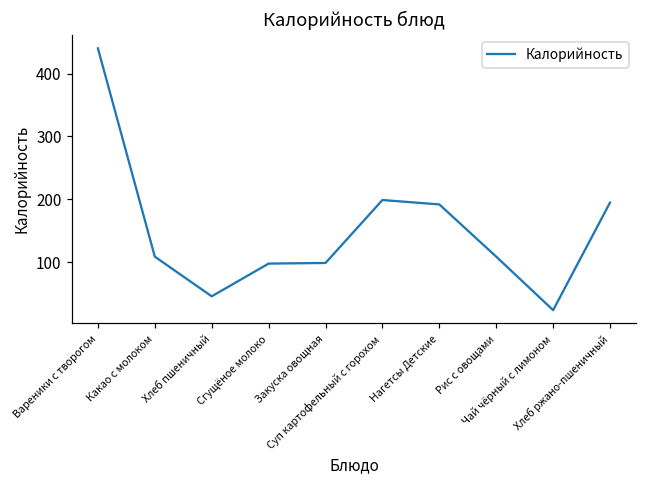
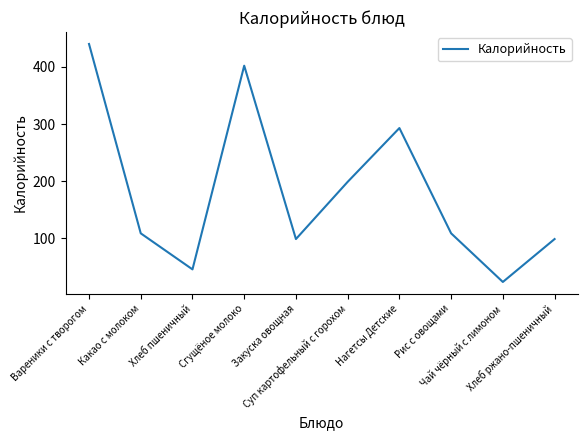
Сгущёное молоко: 100 -> 400
Нагетсы Детские: 190 -> 290
Хлеб ржано-пшеничный: 200 -> 100
